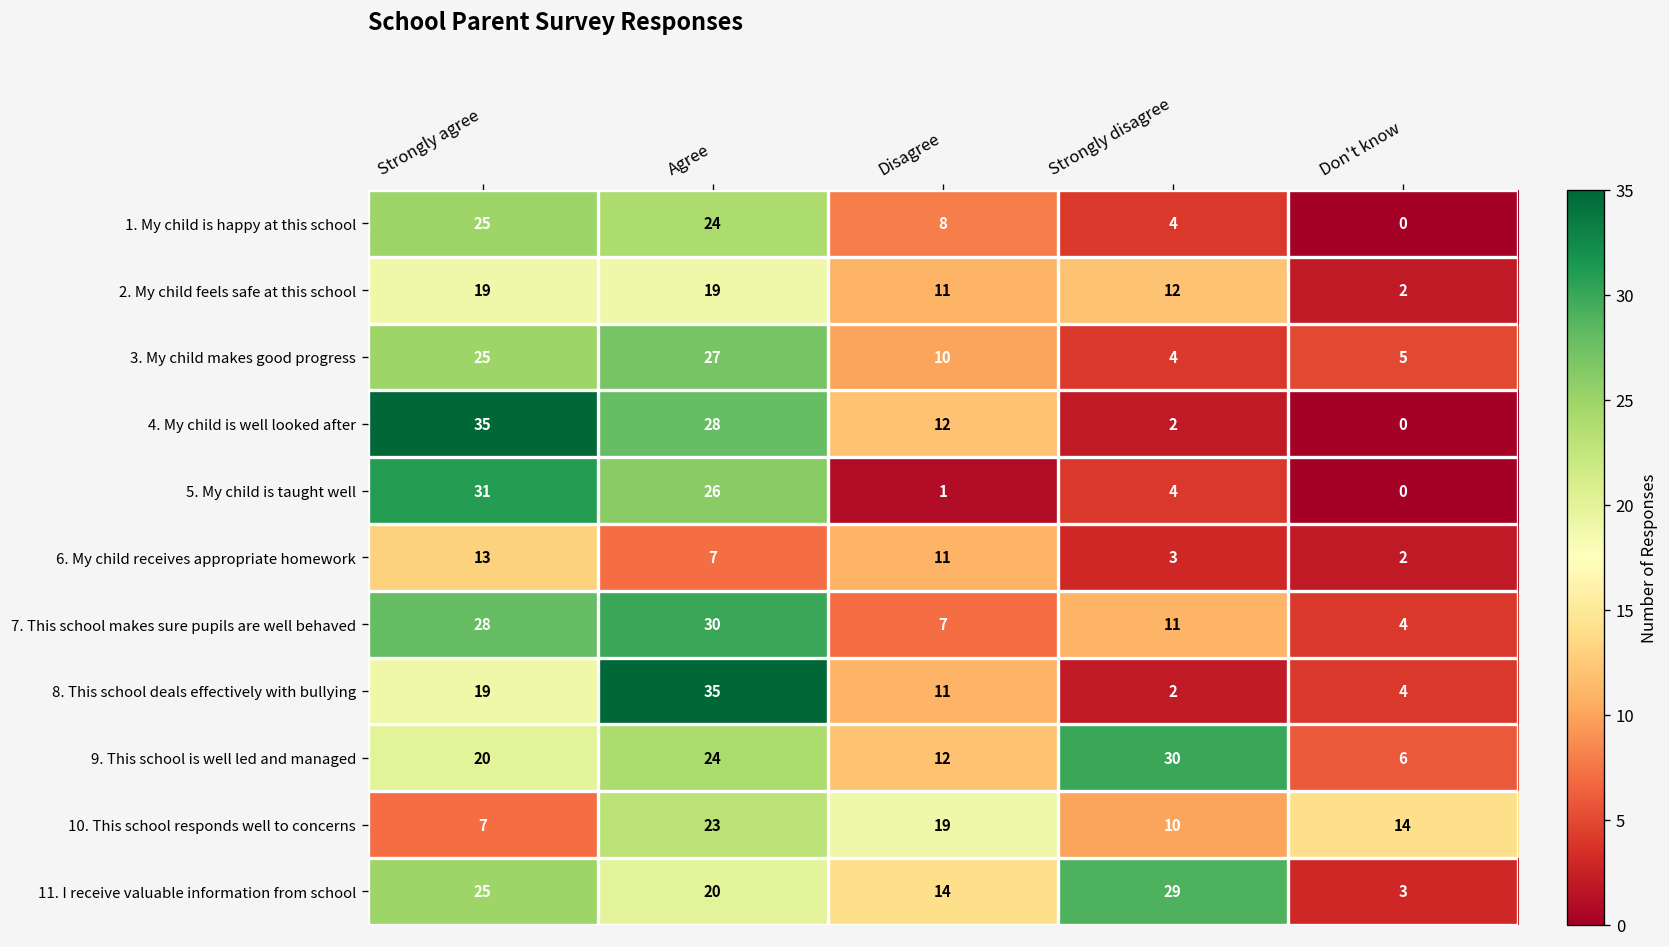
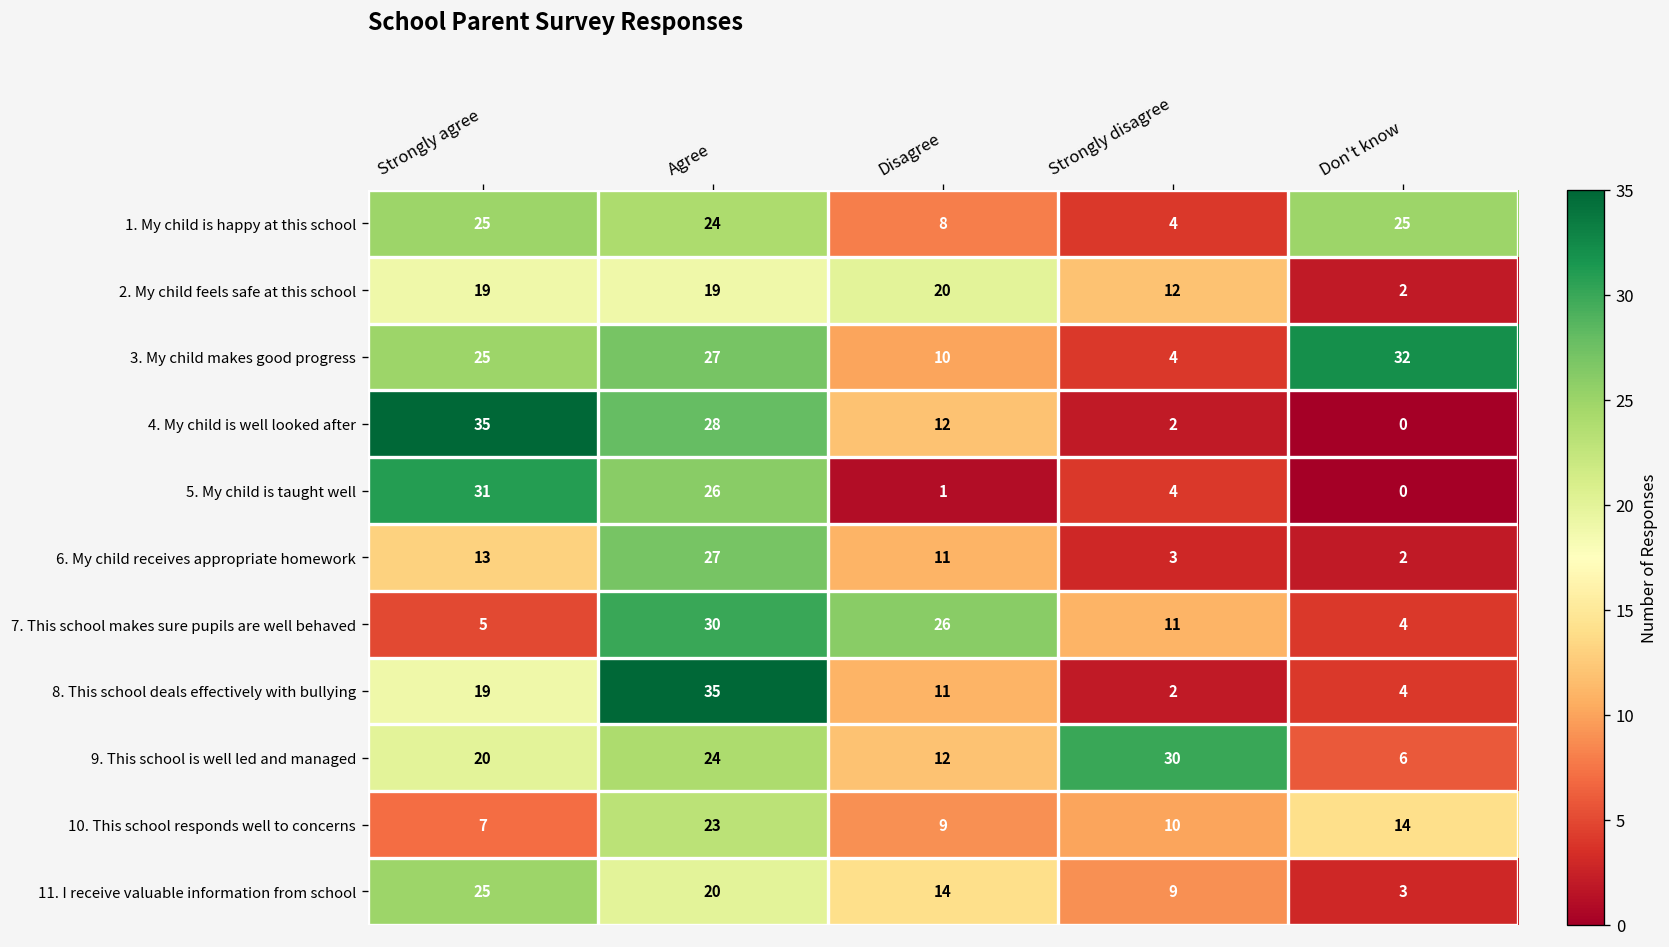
1. My child is happy at this school, Don't know: 0 -> 25
2. My child feels safe at this school, Disagree: 11 -> 20
3. My child makes good progress, Don't know: 5 -> 32
6. My child receives appropriate homework, Agree: 7 -> 27
7. This school makes sure pupils are well behaved, Strongly agree: 28 -> 5
7. This school makes sure pupils are well behaved, Disagree: 7 -> 26
10. This school responds well to concerns, Disagree: 19 -> 9
11. I receive valuable information from school, Strongly disagree: 29 -> 9
